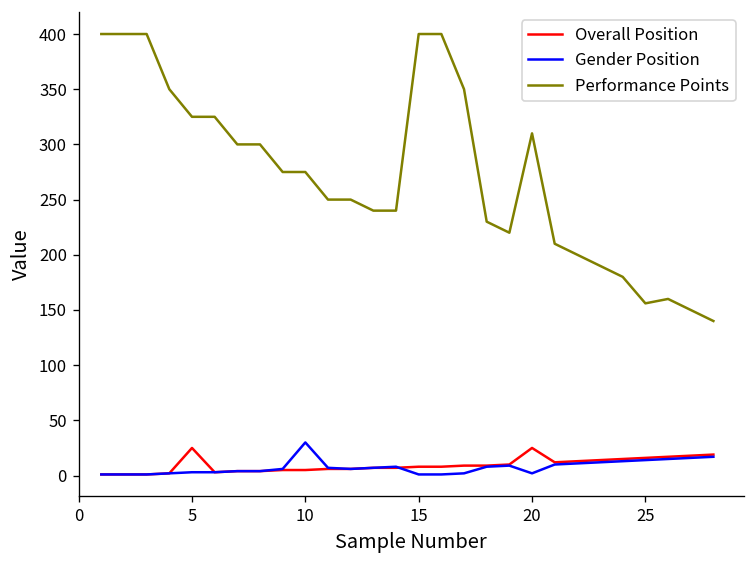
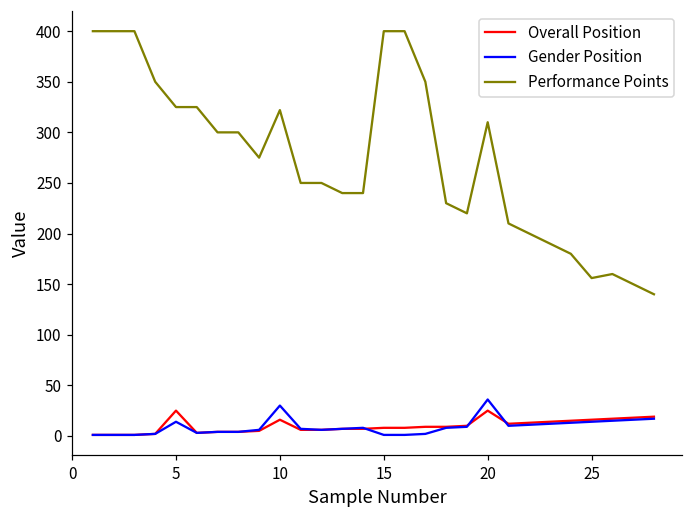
Gender Position, 5: 0 -> 10
Overall Position, 10: 10 -> 20
Performance Points, 10: 280 -> 320
Gender Position, 20: 0 -> 40
